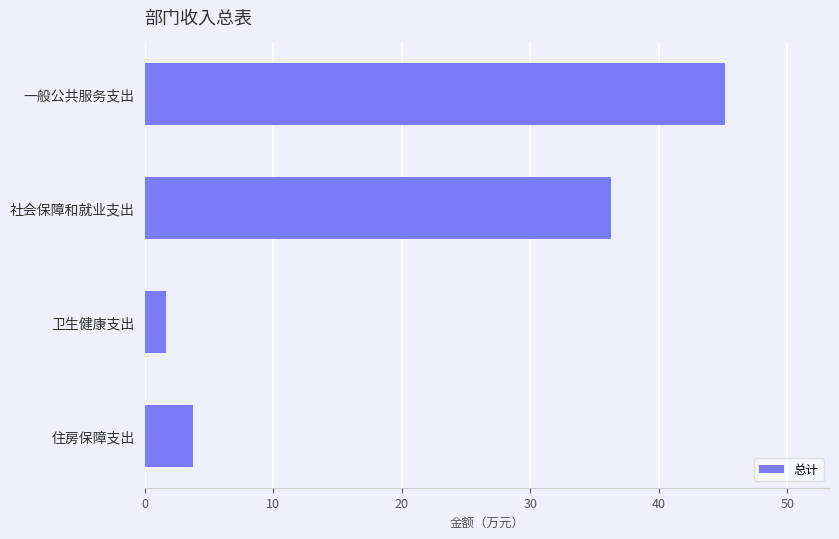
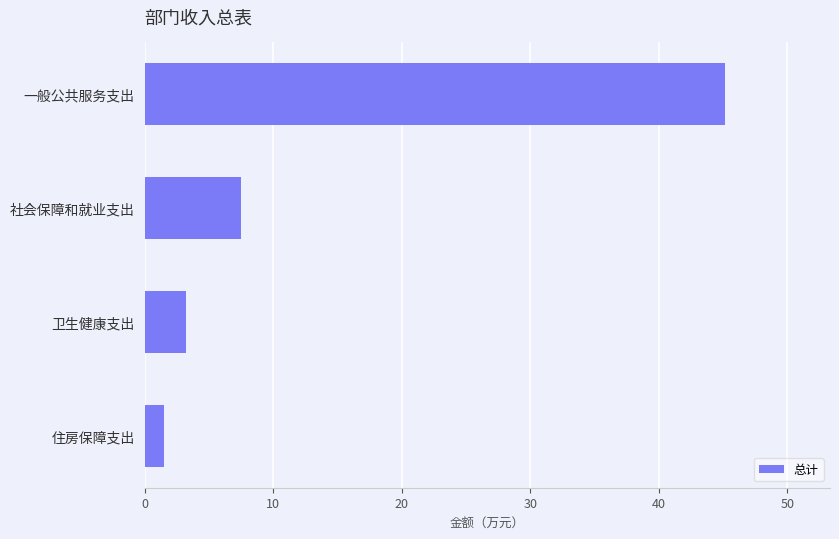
社会保障和就业支出: 36.3 -> 7.5
卫生健康支出: 1.7 -> 3.2
住房保障支出: 3.7 -> 1.5
